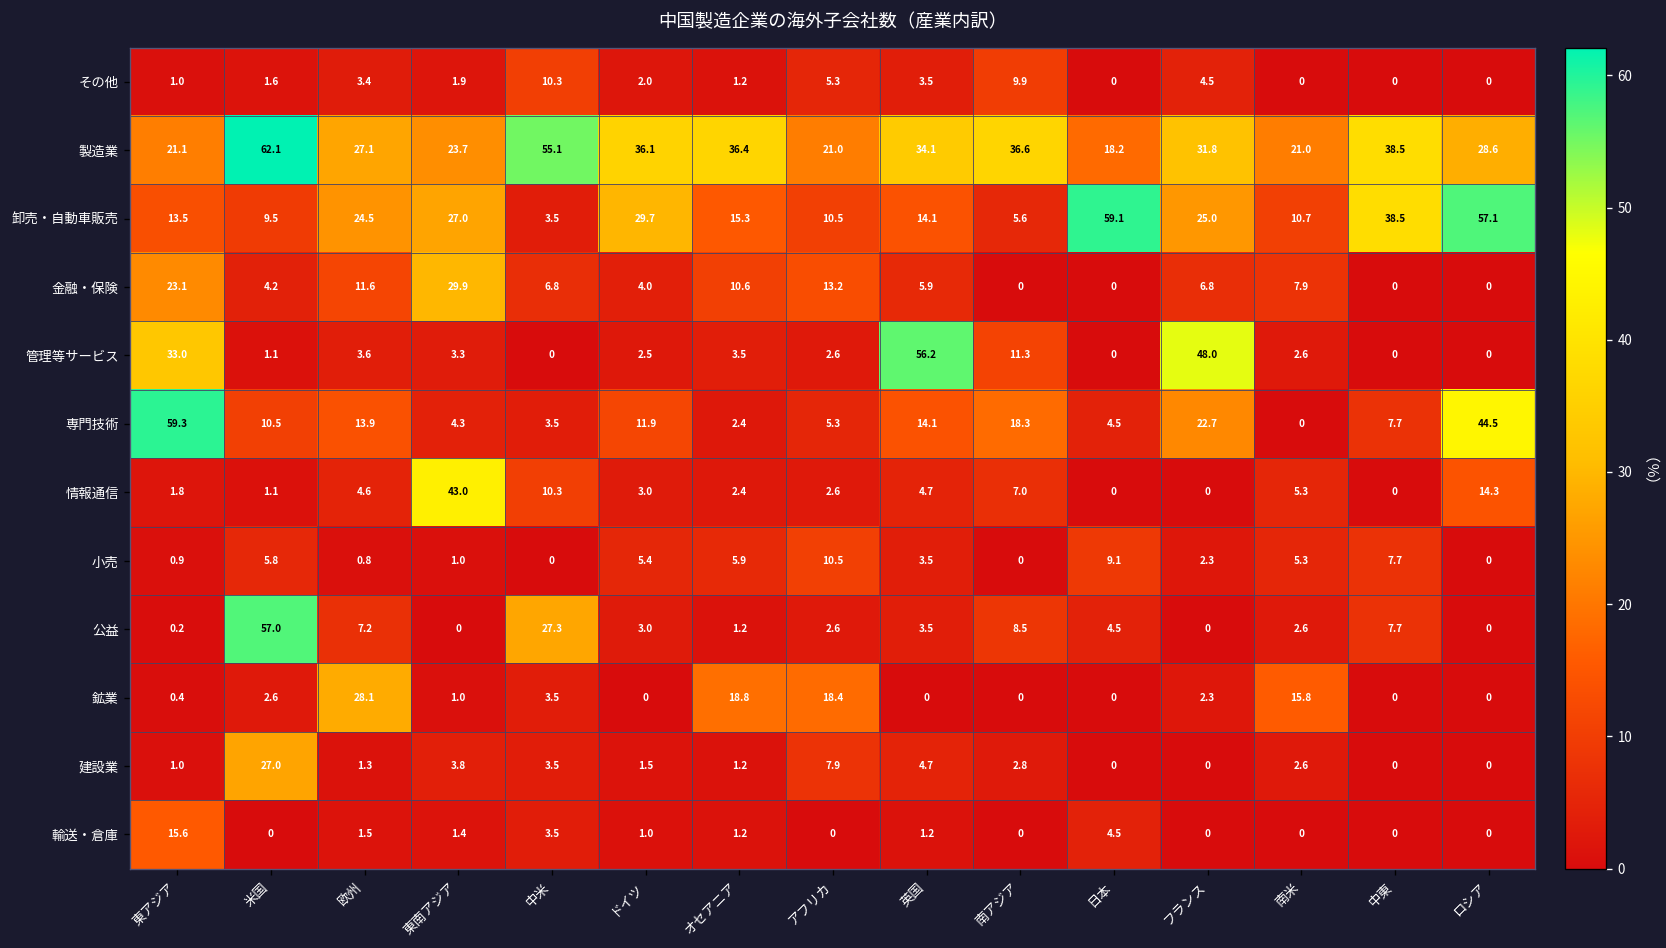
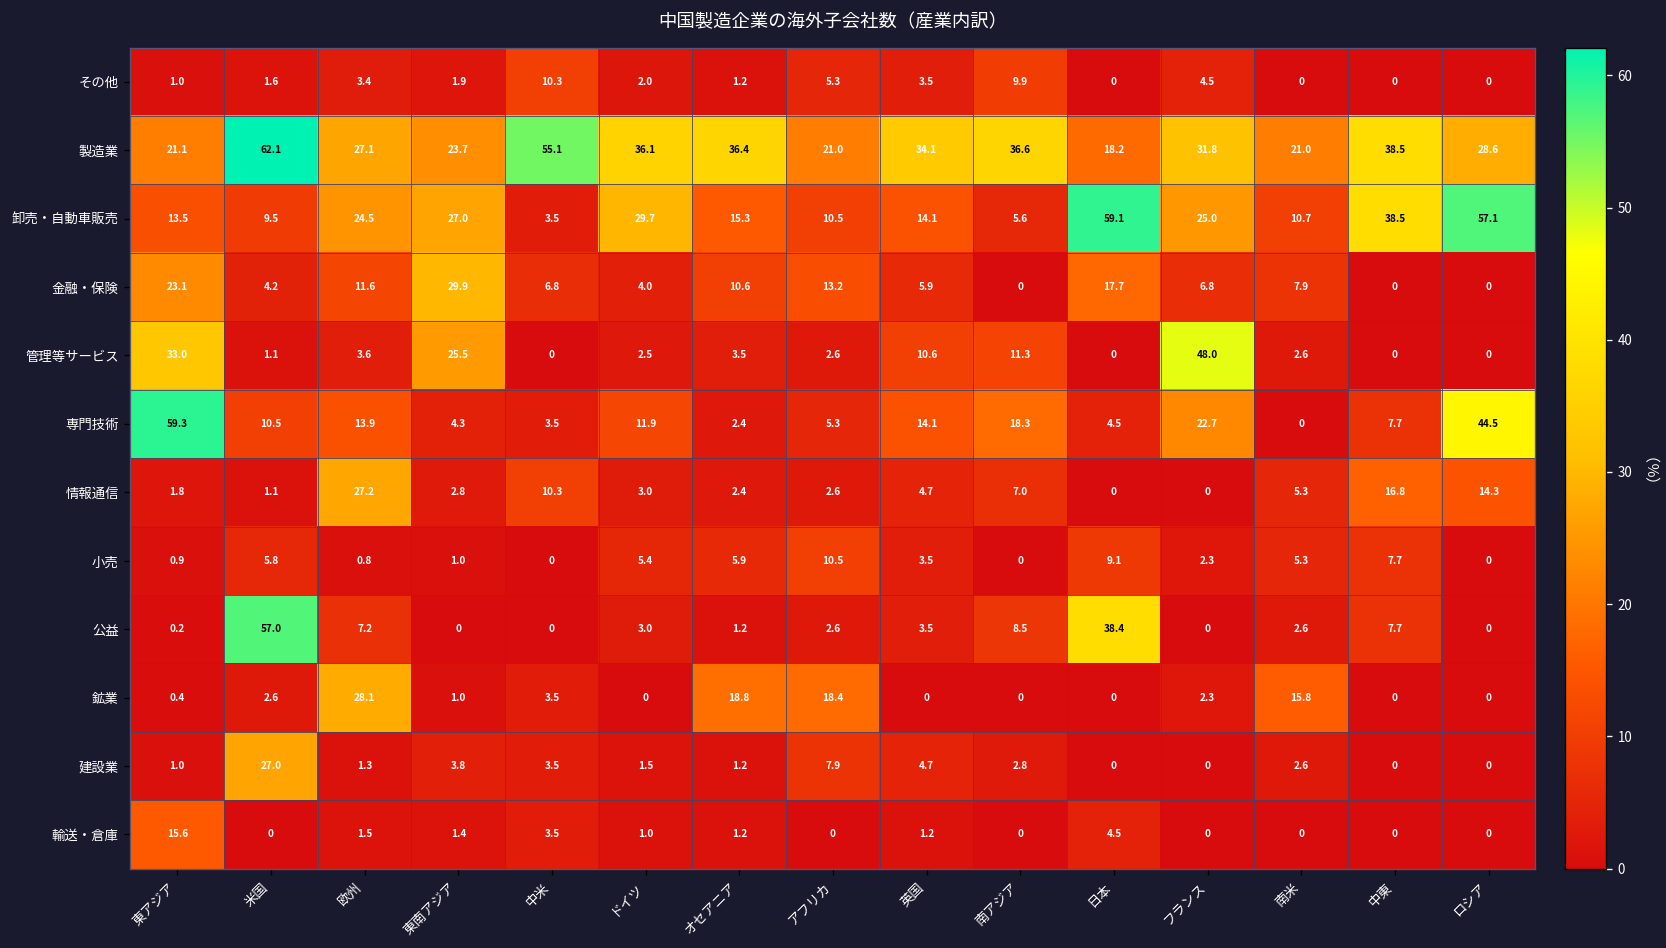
金融・保険, 日本: 0 -> 17.7
管理等サービス, 東南アジア: 3.3 -> 25.5
管理等サービス, 英国: 56.2 -> 10.6
情報通信, 欧州: 4.6 -> 27.2
情報通信, 東南アジア: 43.0 -> 2.8
情報通信, 中東: 0 -> 16.8
公益, 中米: 27.3 -> 0
公益, 日本: 4.5 -> 38.4
